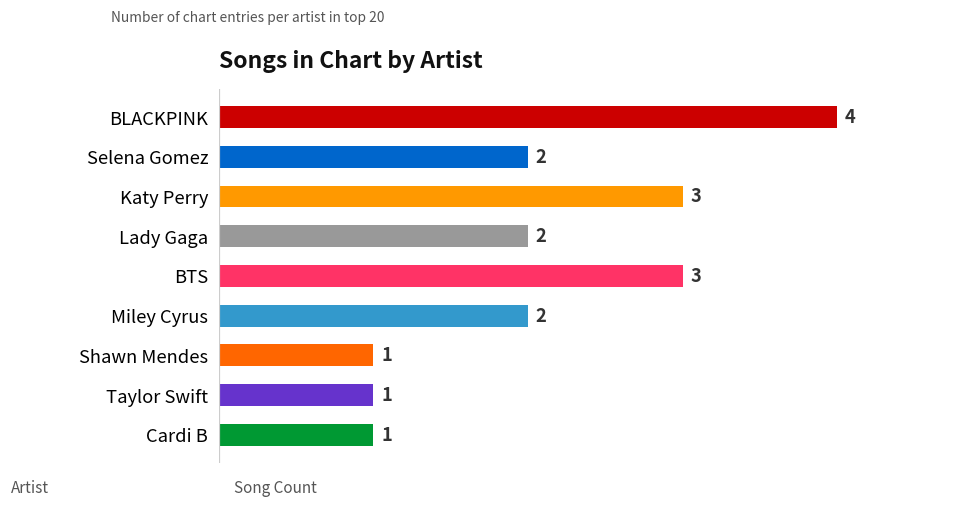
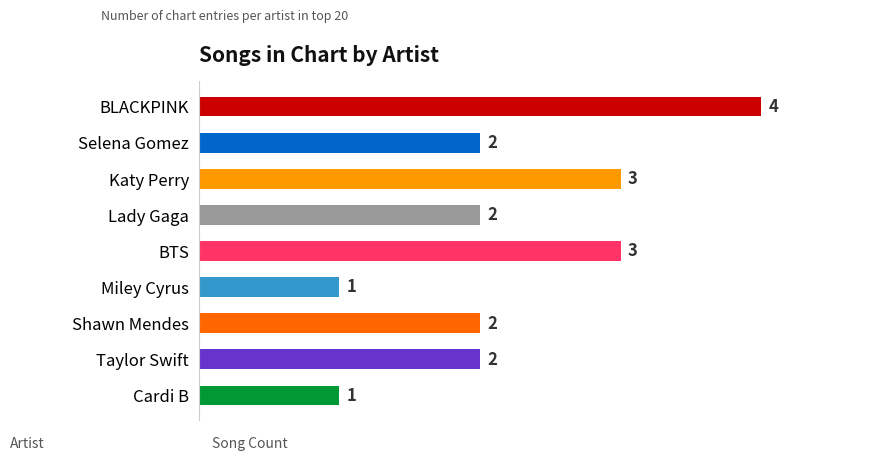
Miley Cyrus: 2 -> 1
Shawn Mendes: 1 -> 2
Taylor Swift: 1 -> 2
